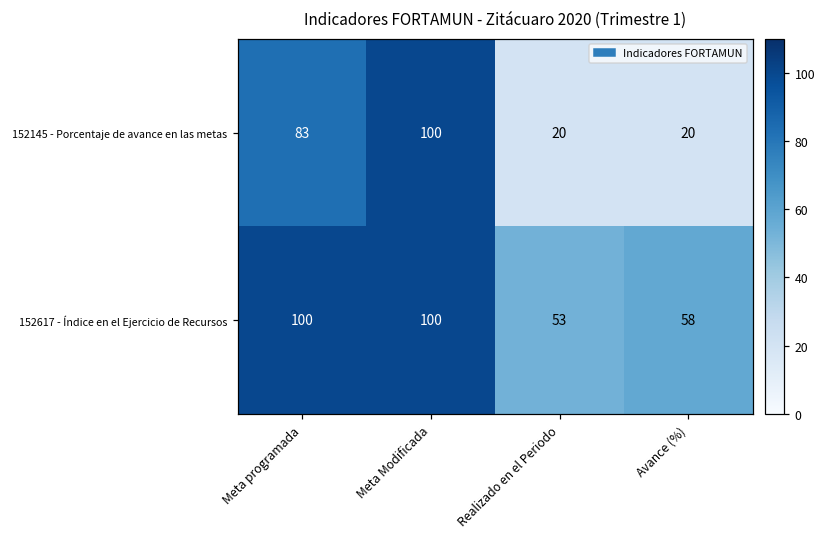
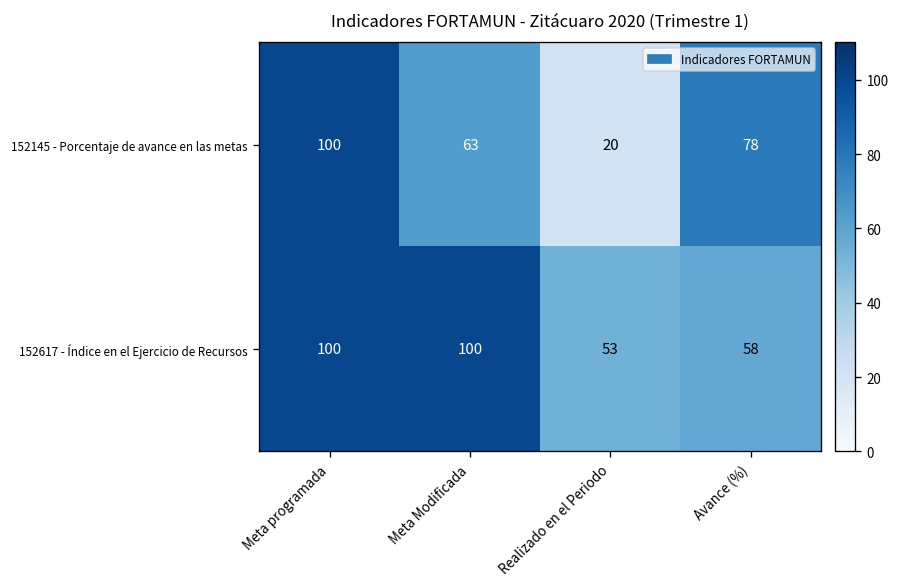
152145 - Porcentaje de avance en las metas, Meta programada: 83 -> 100
152145 - Porcentaje de avance en las metas, Meta Modificada: 100 -> 63
152145 - Porcentaje de avance en las metas, Avance (%): 20 -> 78
